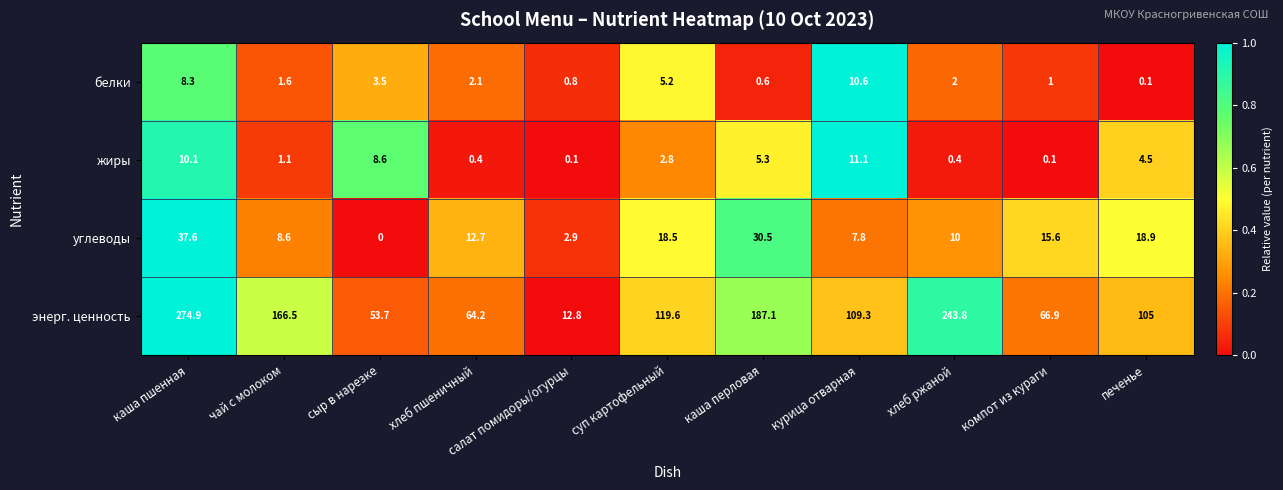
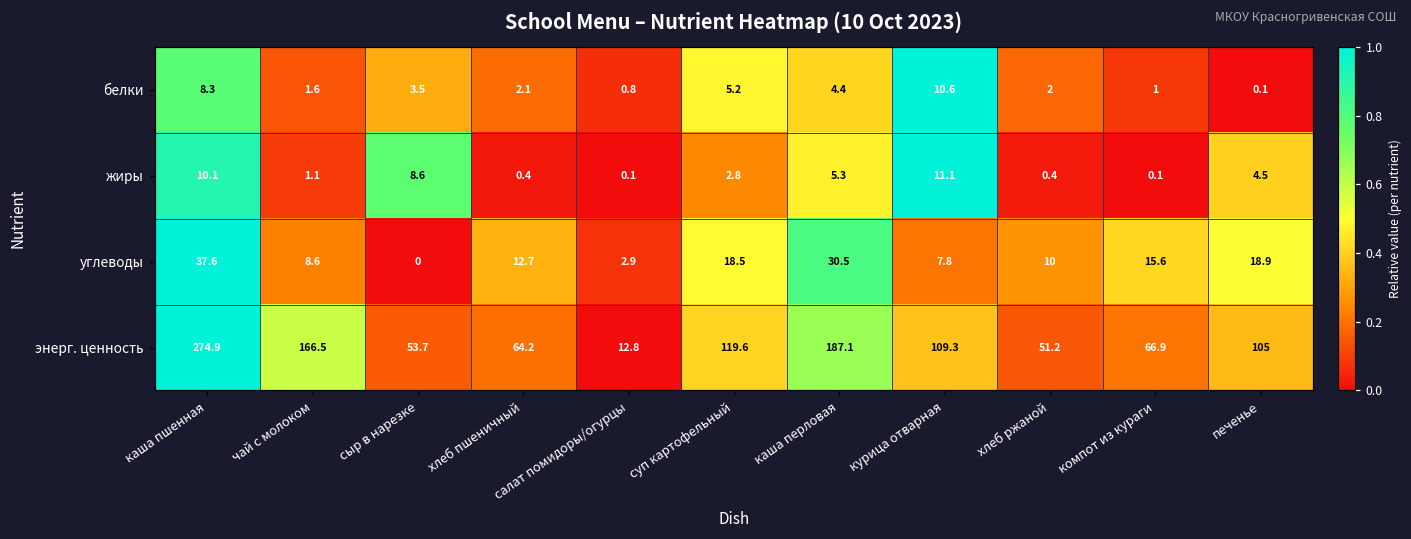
белки, каша перловая: 0.6 -> 4.4
энерг. ценность, хлеб ржаной: 243.8 -> 51.2
